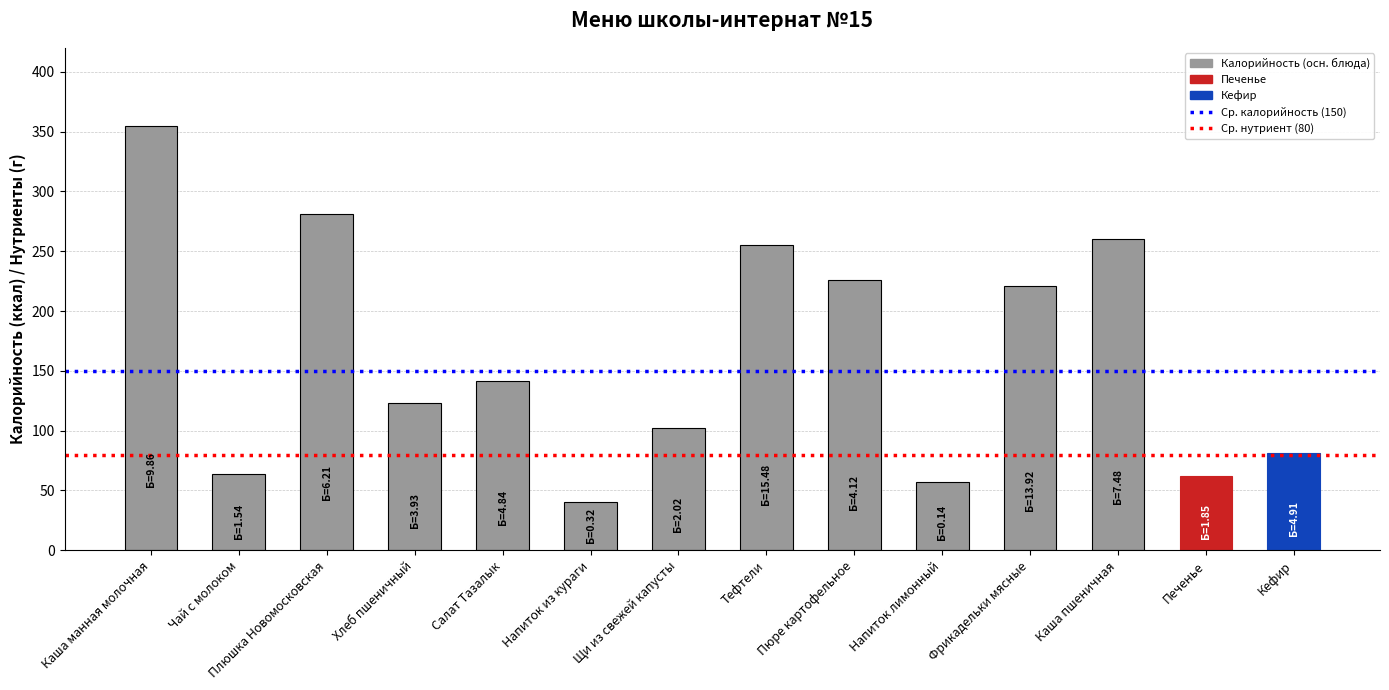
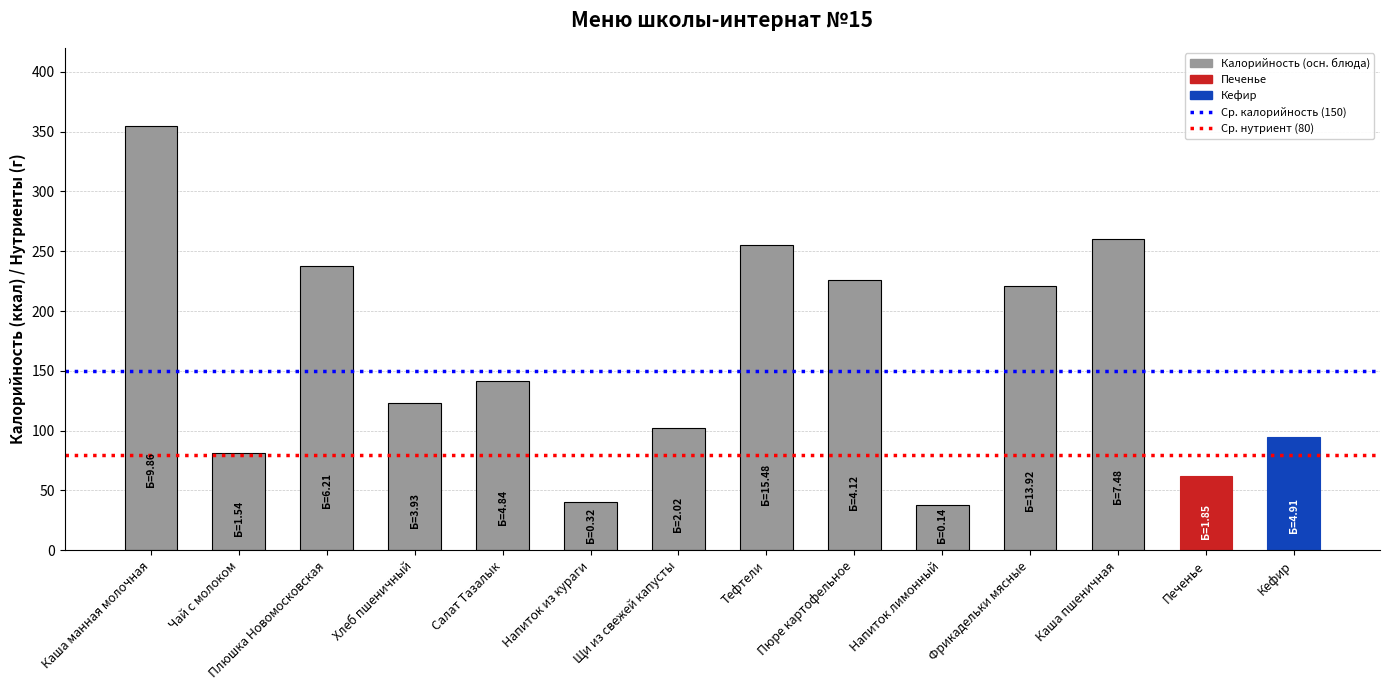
Чай с молоком: 63 -> 82
Плюшка Новомосковская: 281 -> 238
Напиток лимонный: 57 -> 38
Кефир: 82 -> 95
